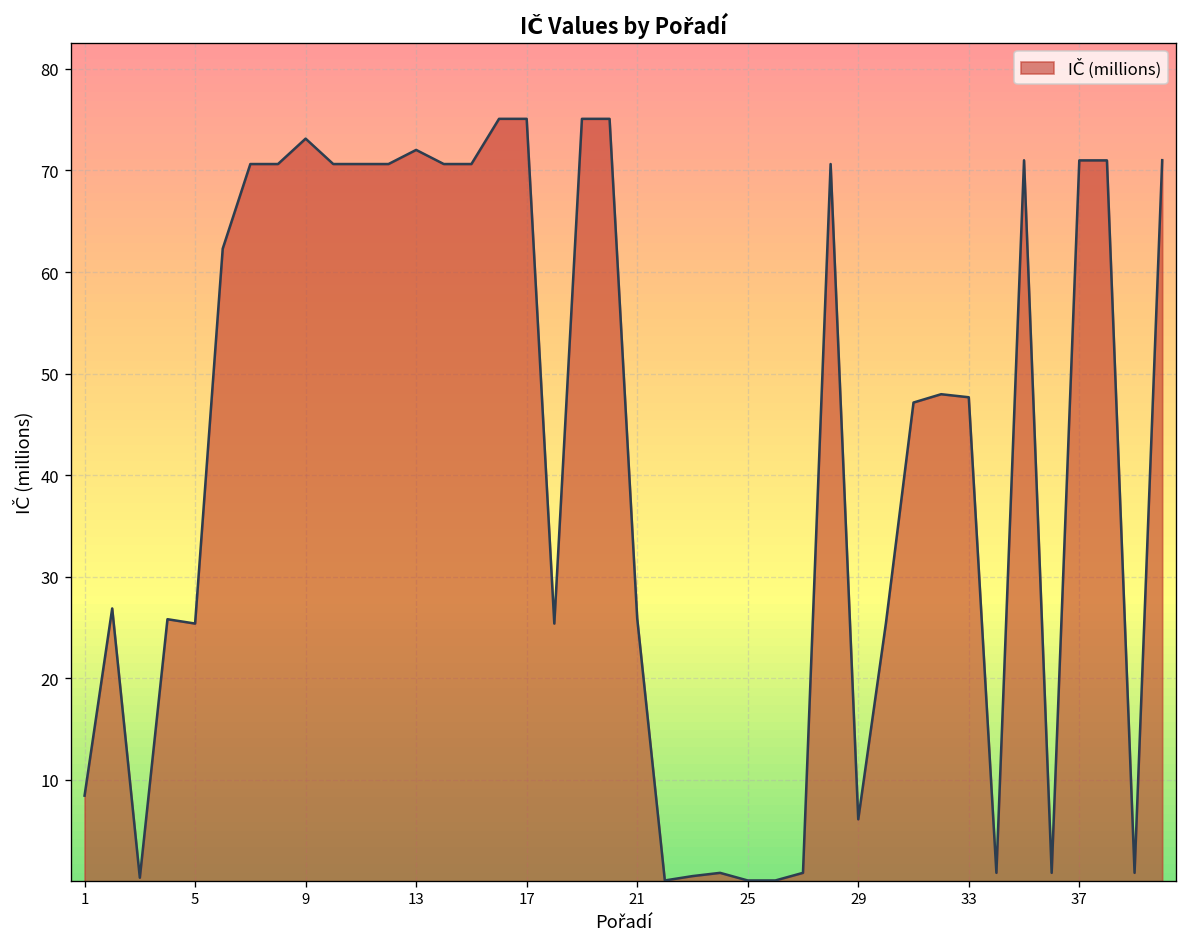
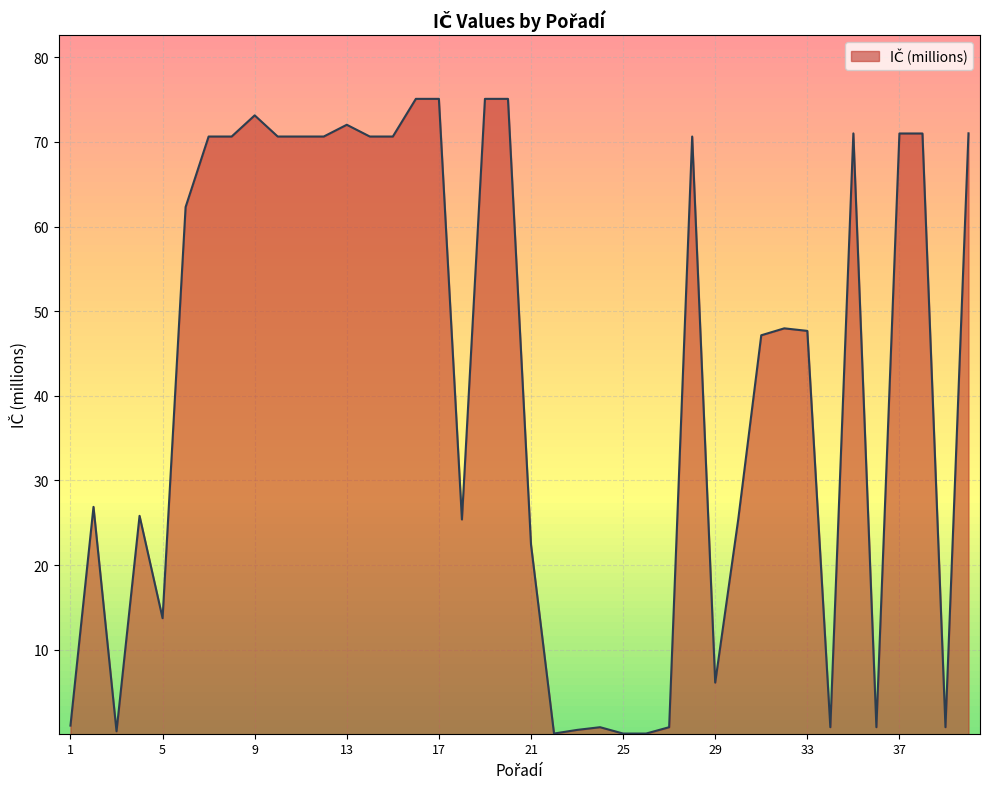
1: 8 -> 1
5: 25 -> 14
21: 26 -> 22
